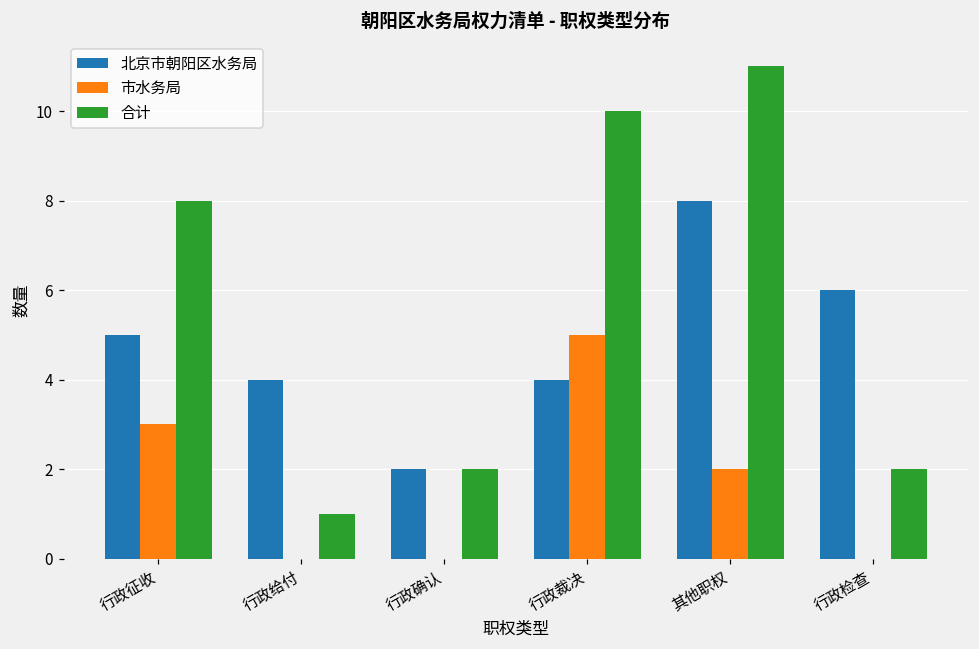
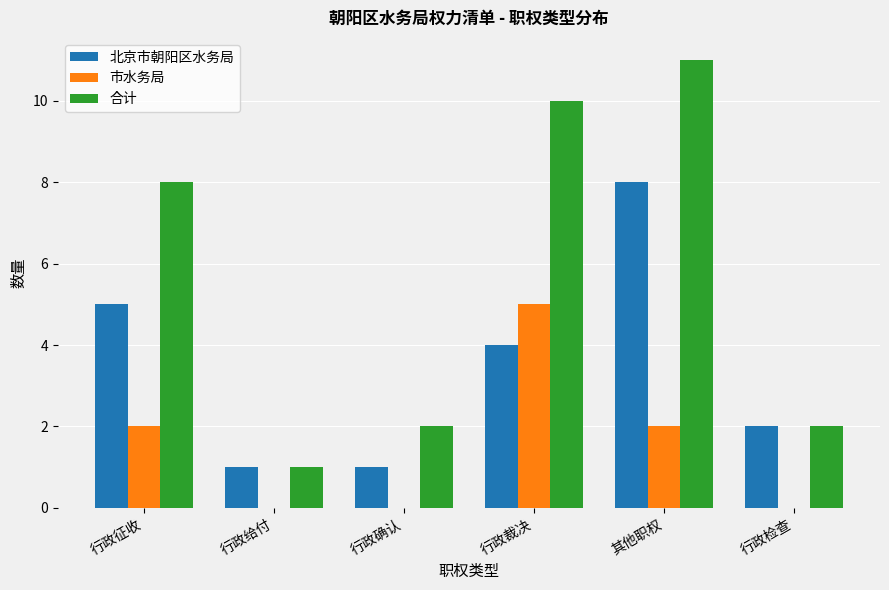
市水务局, 行政征收: 3 -> 2
北京市朝阳区水务局, 行政给付: 4 -> 1
北京市朝阳区水务局, 行政确认: 2 -> 1
北京市朝阳区水务局, 行政检查: 6 -> 2
